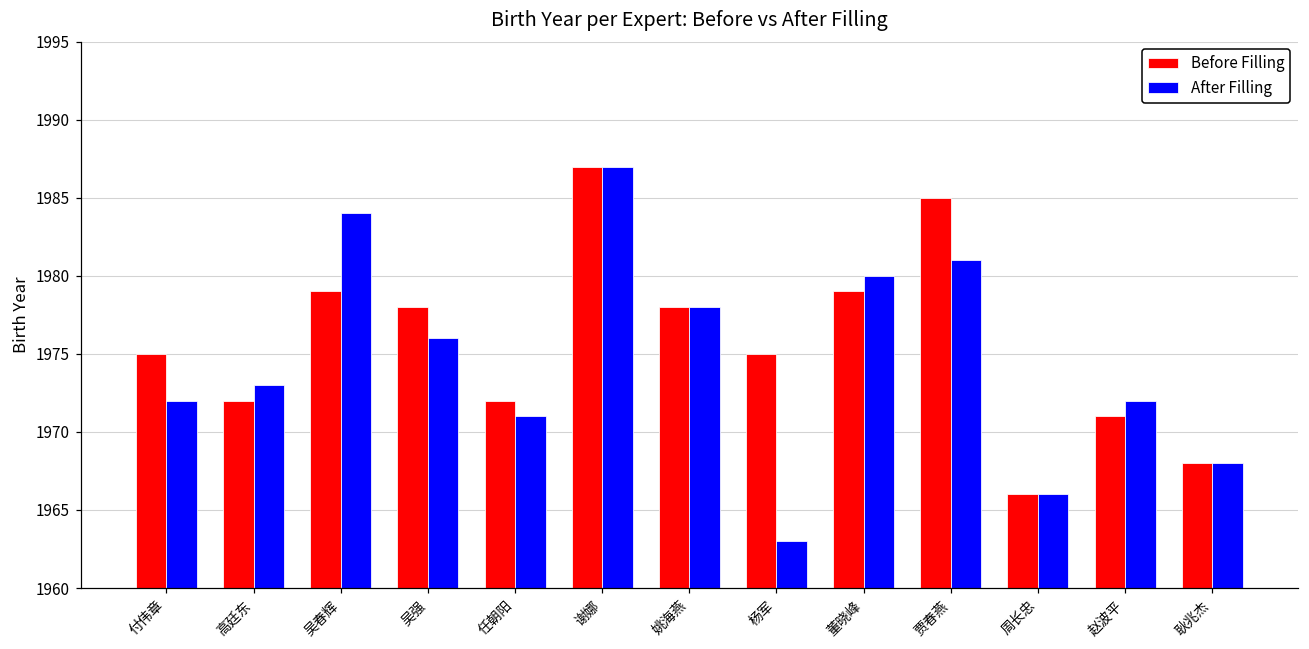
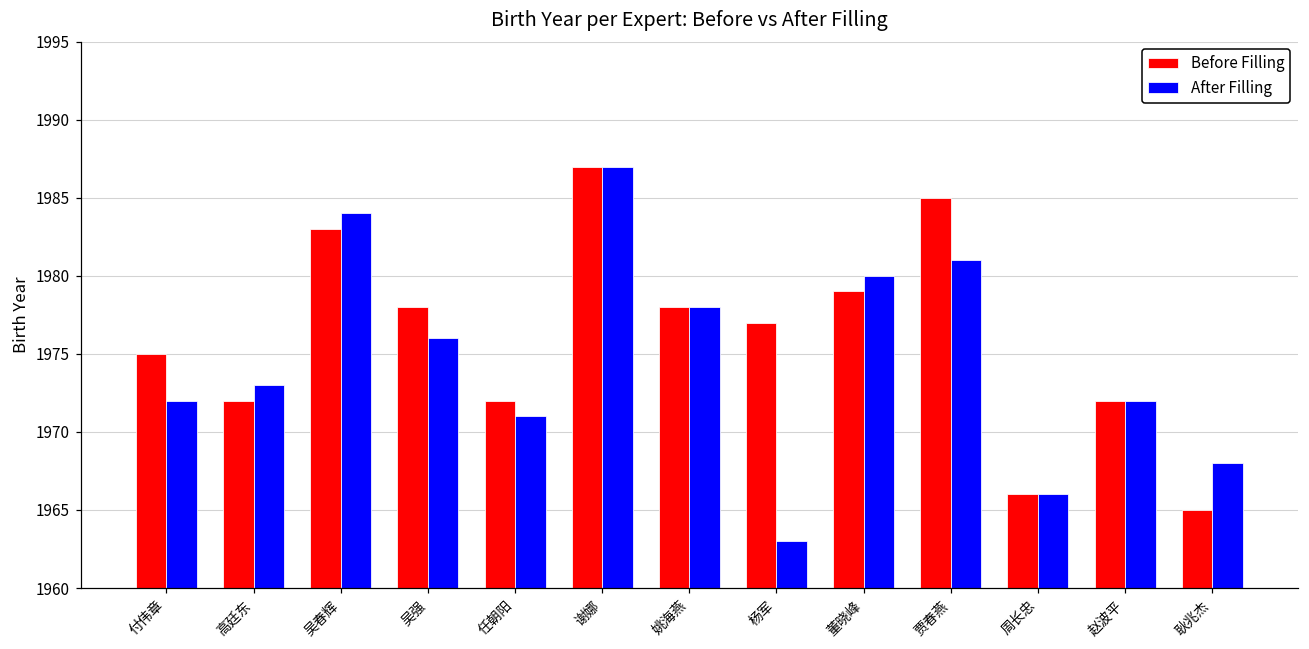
Before Filling, 吴春辉: 1979 -> 1983
Before Filling, 杨军: 1975 -> 1977
Before Filling, 赵波平: 1971 -> 1972
Before Filling, 耿兆杰: 1968 -> 1965
